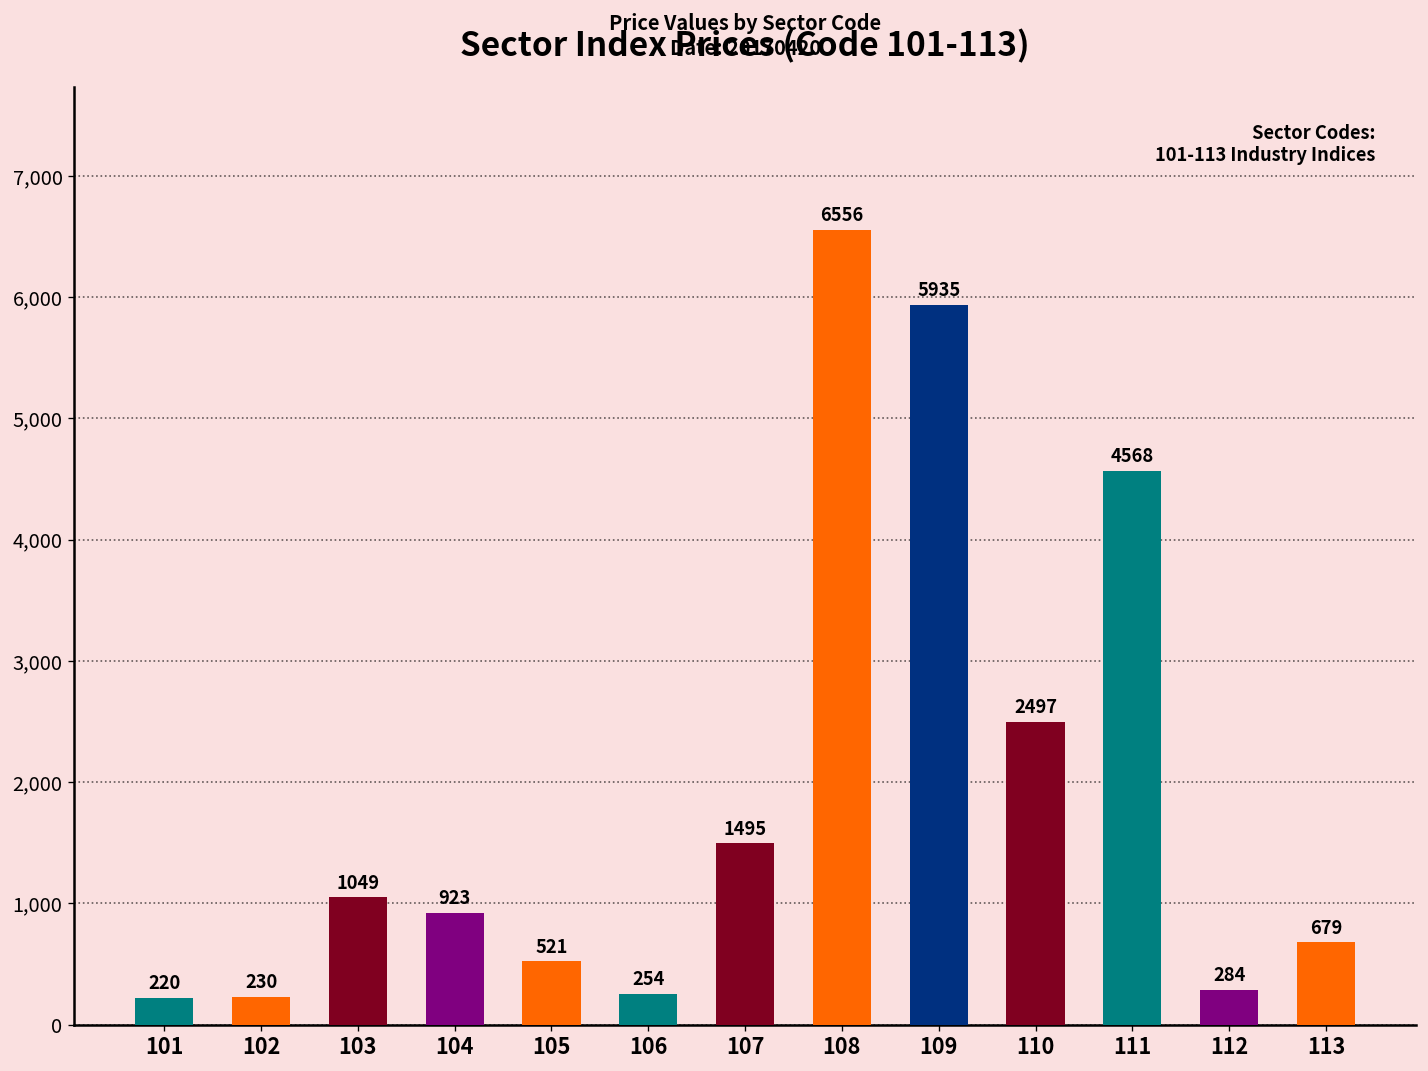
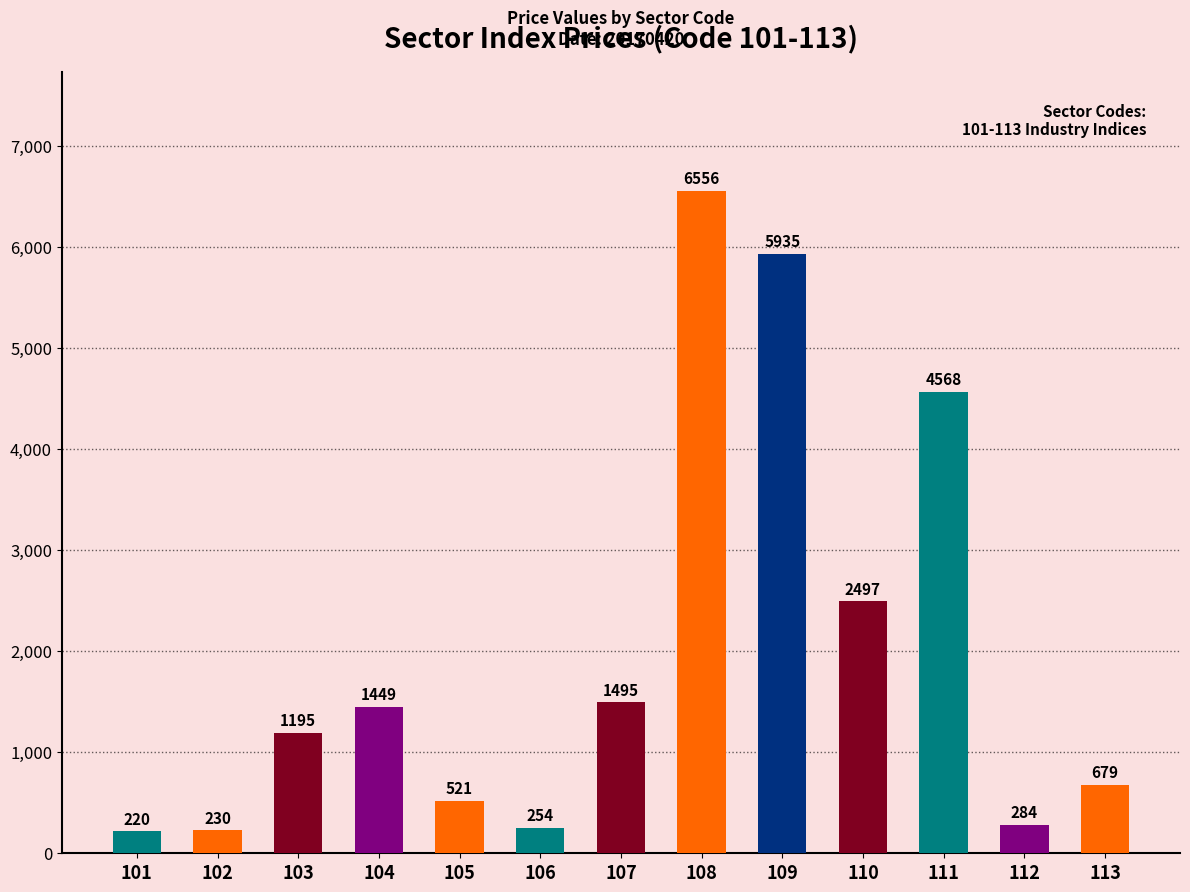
103: 1049 -> 1195
104: 923 -> 1449
